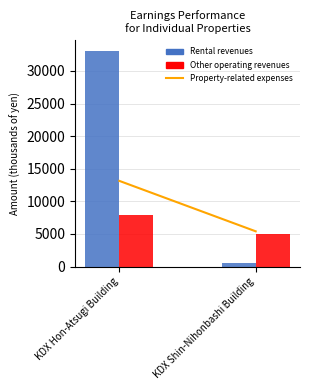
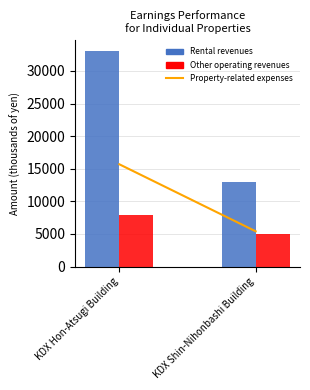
Property-related expenses, KDX Hon-Atsugi Building: 13000 -> 16000
Rental revenues, KDX Shin-Nihonbashi Building: 0 -> 13000
